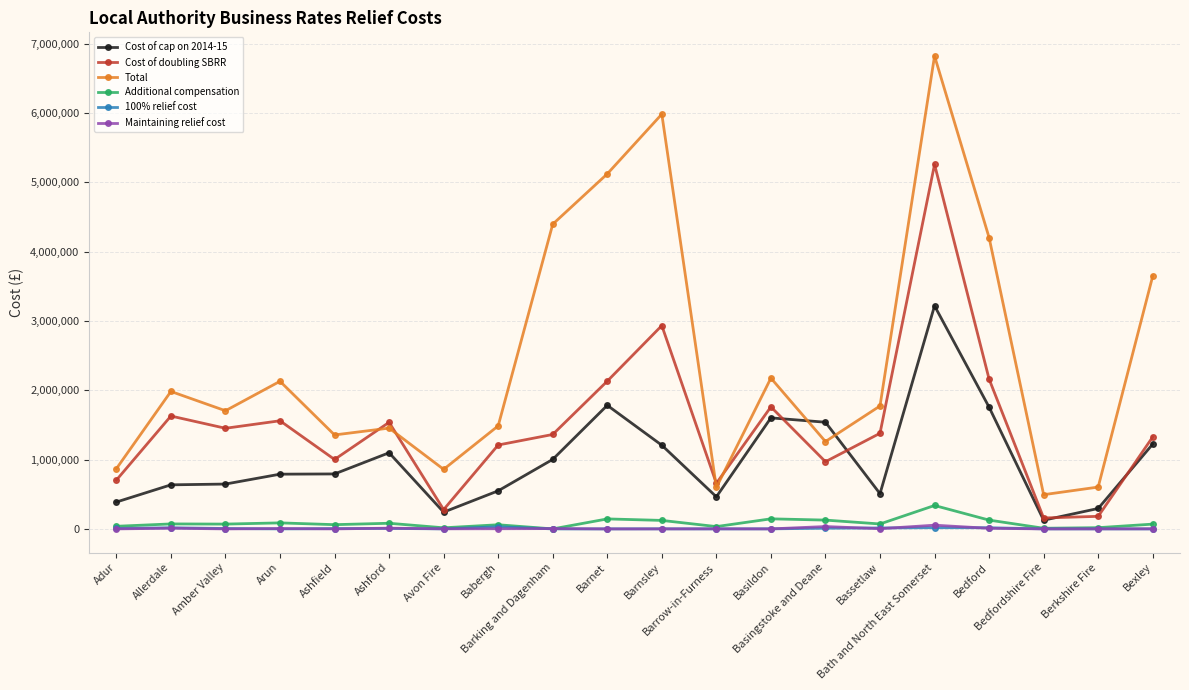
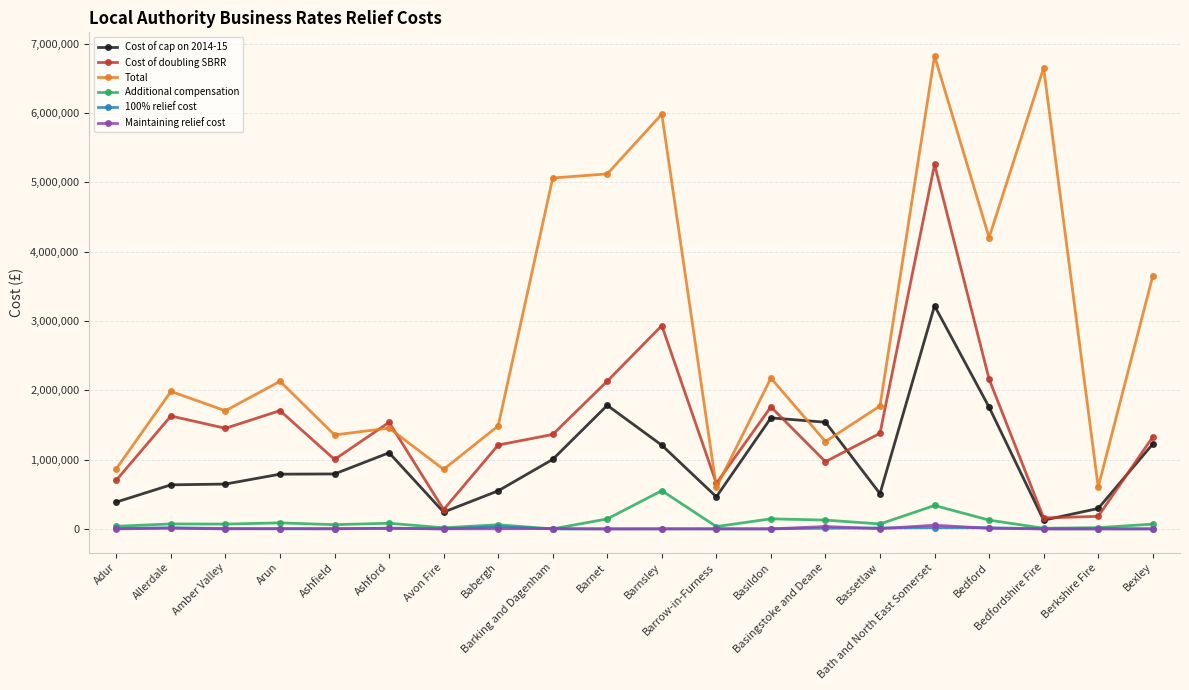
Cost of doubling SBRR, Arun: 1,600,000 -> 1,700,000
Total, Barking and Dagenham: 4,400,000 -> 5,100,000
Additional compensation, Barnsley: 100,000 -> 600,000
Total, Bedfordshire Fire: 500,000 -> 6,600,000
